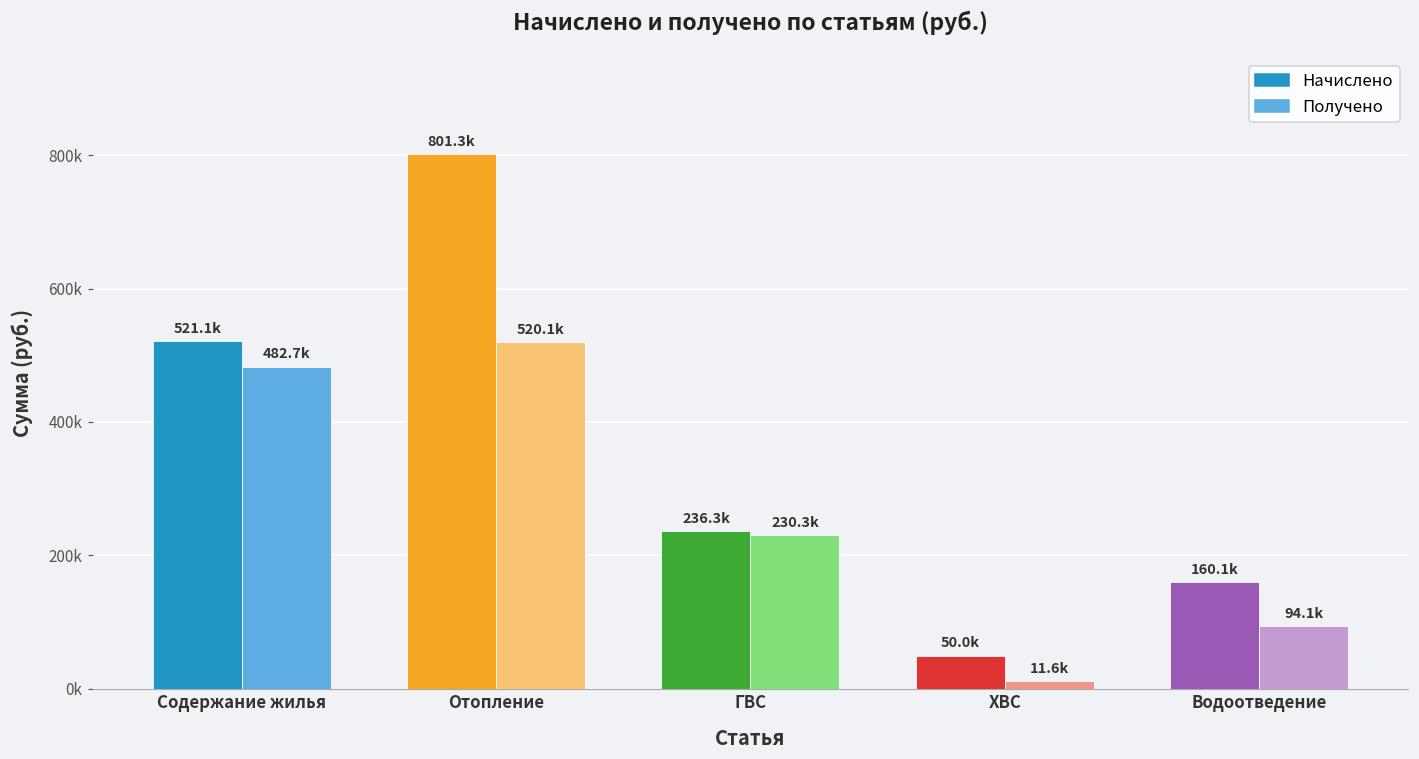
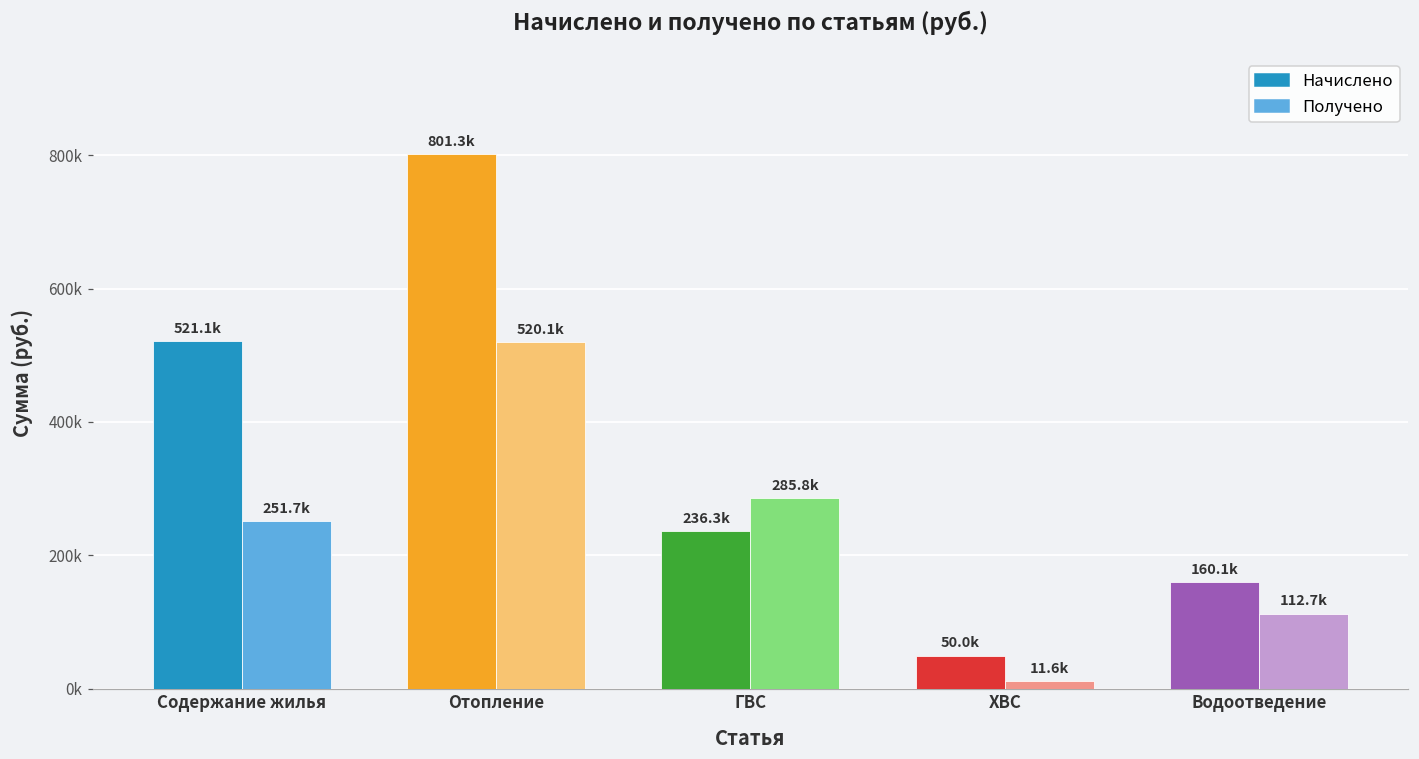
Получено, Содержание жилья: 482.7k -> 251.7k
Получено, ГВС: 230.3k -> 285.8k
Получено, Водоотведение: 94.1k -> 112.7k
